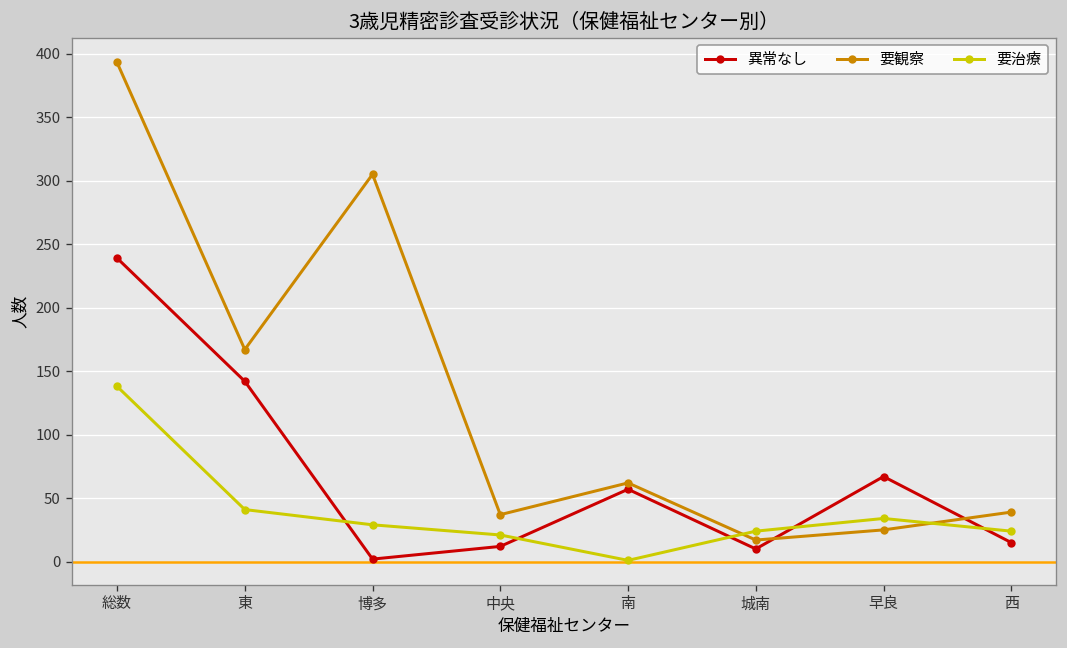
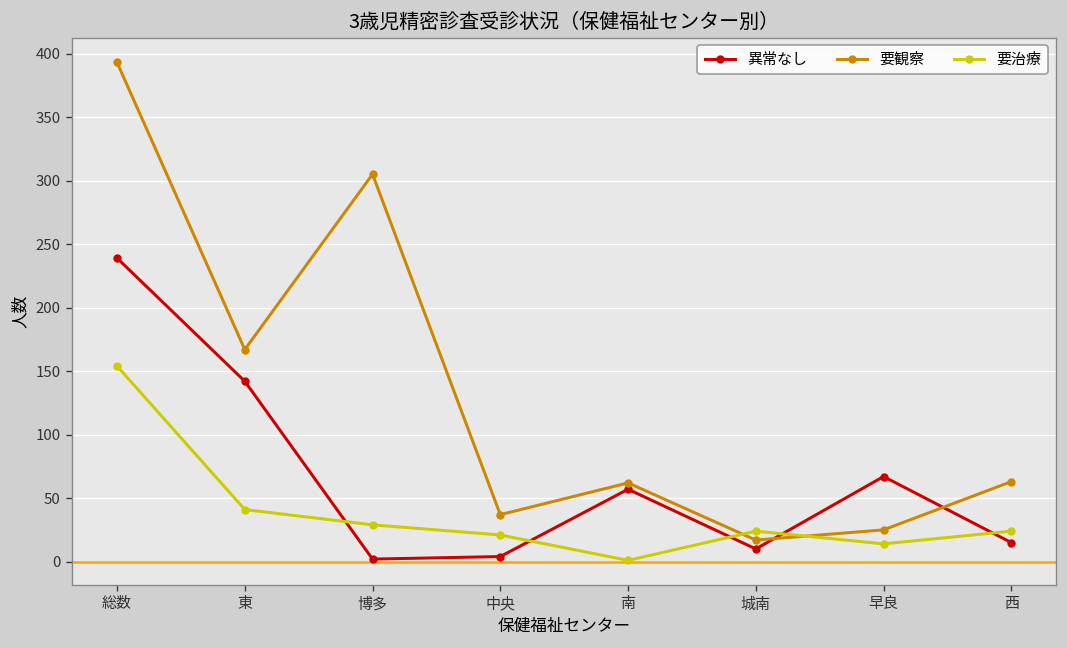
要治療, 総数: 138 -> 154
異常なし, 中央: 12 -> 4
要治療, 早良: 34 -> 14
要観察, 西: 39 -> 63
